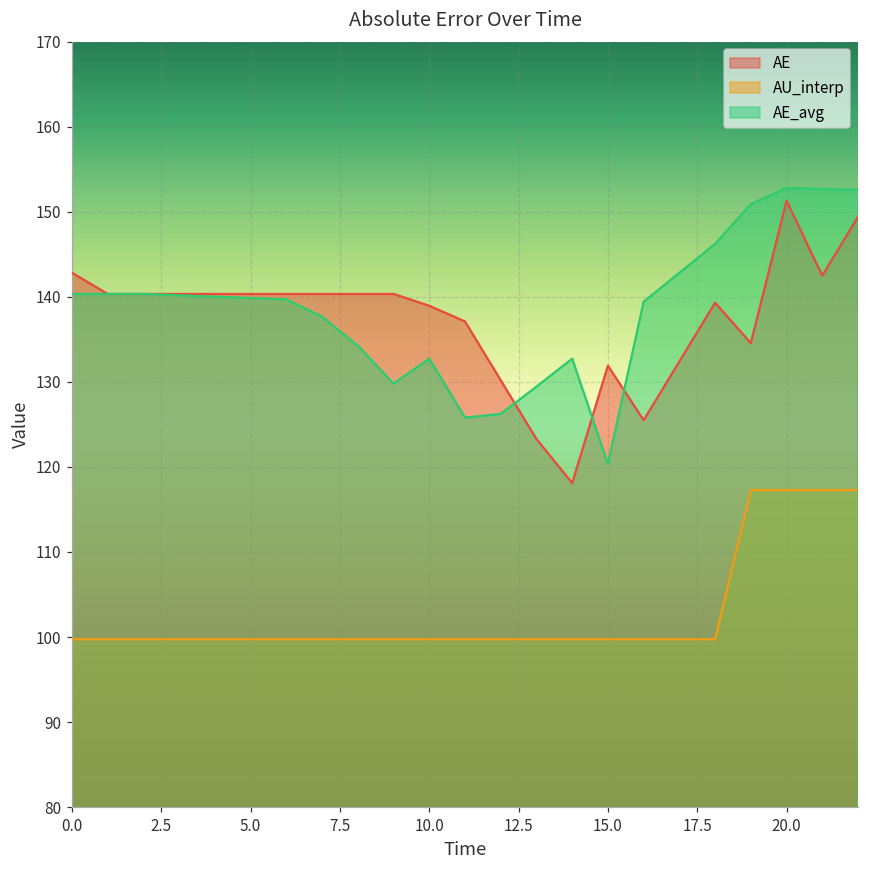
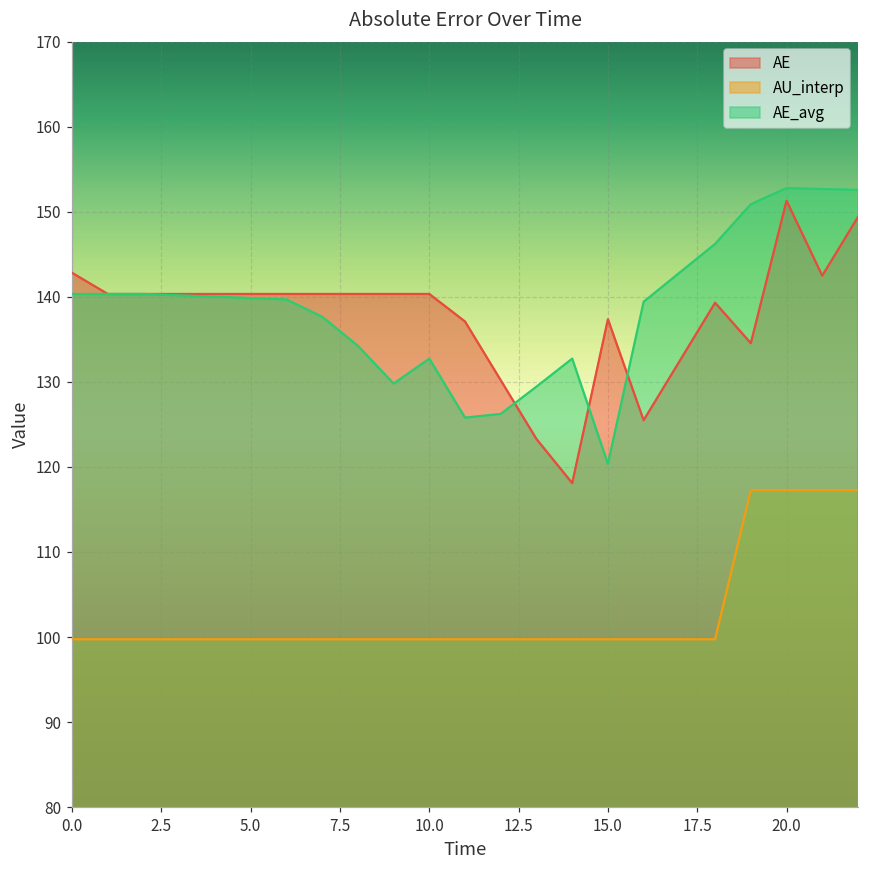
AE, 10.0: 139 -> 140
AE, 15.0: 132 -> 137
